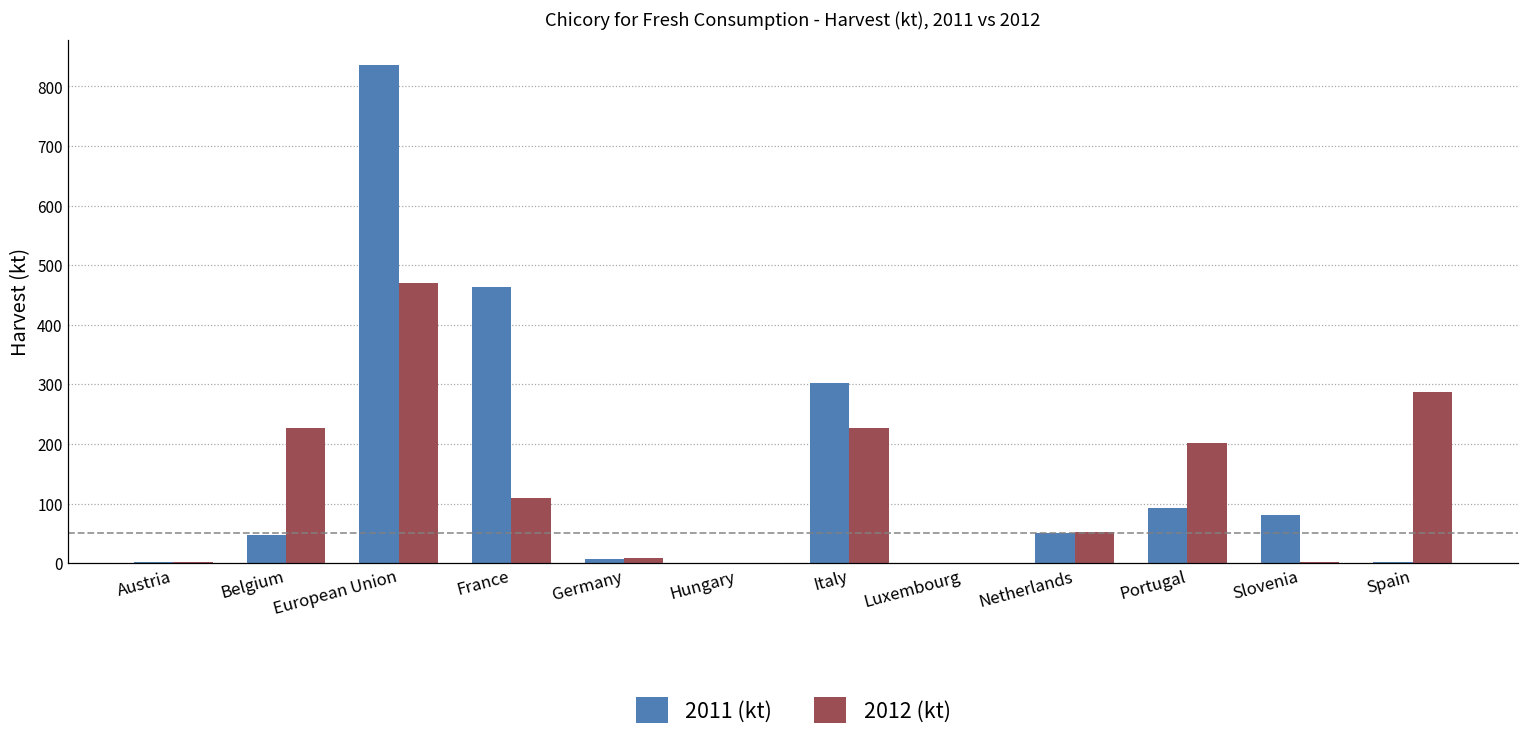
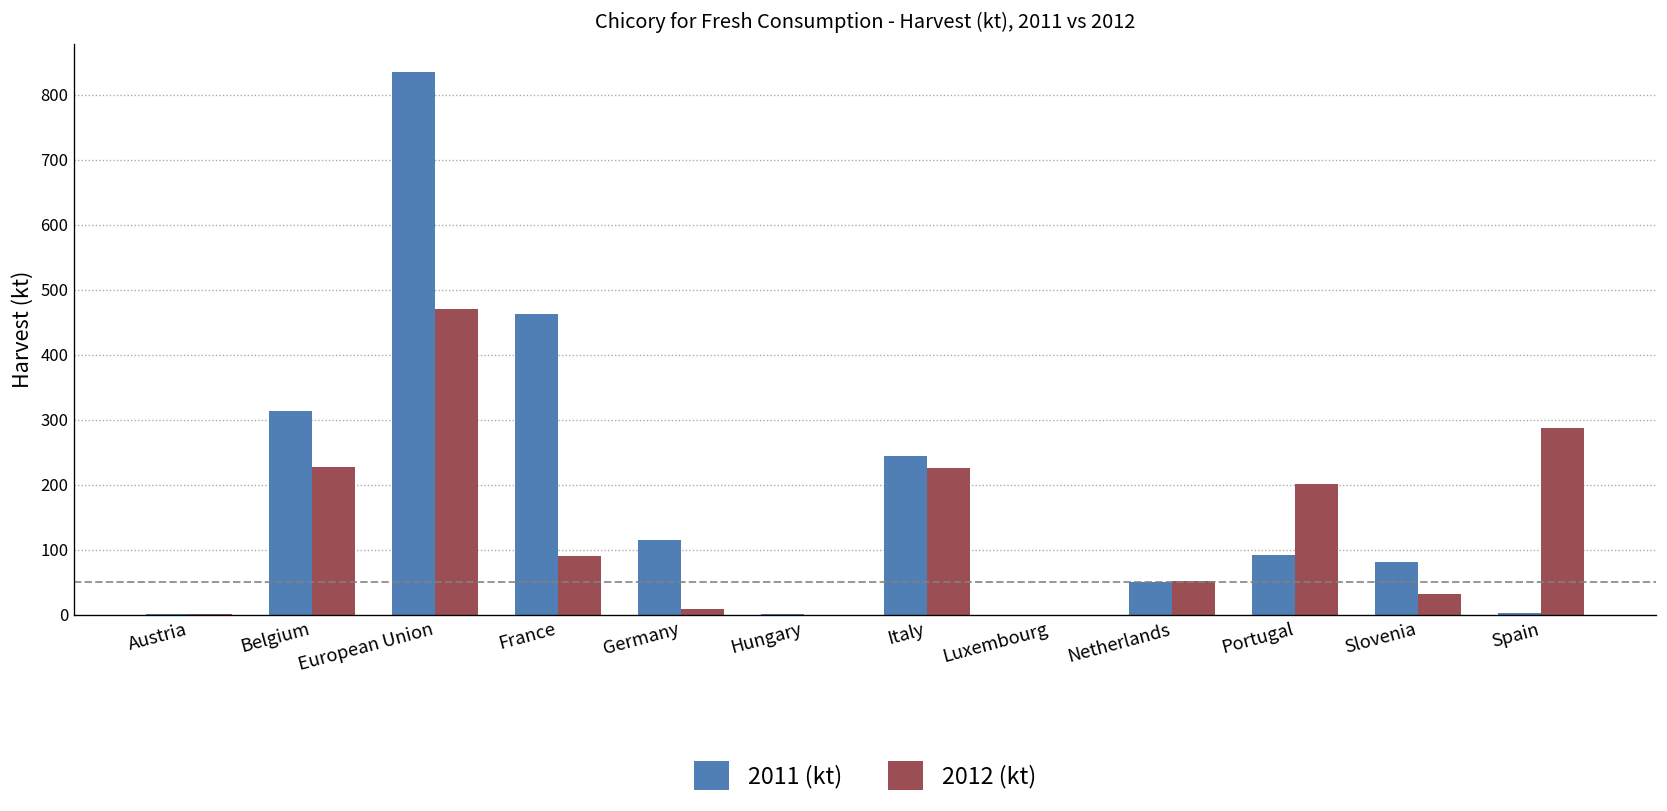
2011 (kt), Belgium: 50 -> 310
2012 (kt), France: 110 -> 90
2011 (kt), Germany: 10 -> 120
2011 (kt), Italy: 300 -> 240
2012 (kt), Slovenia: 0 -> 30
